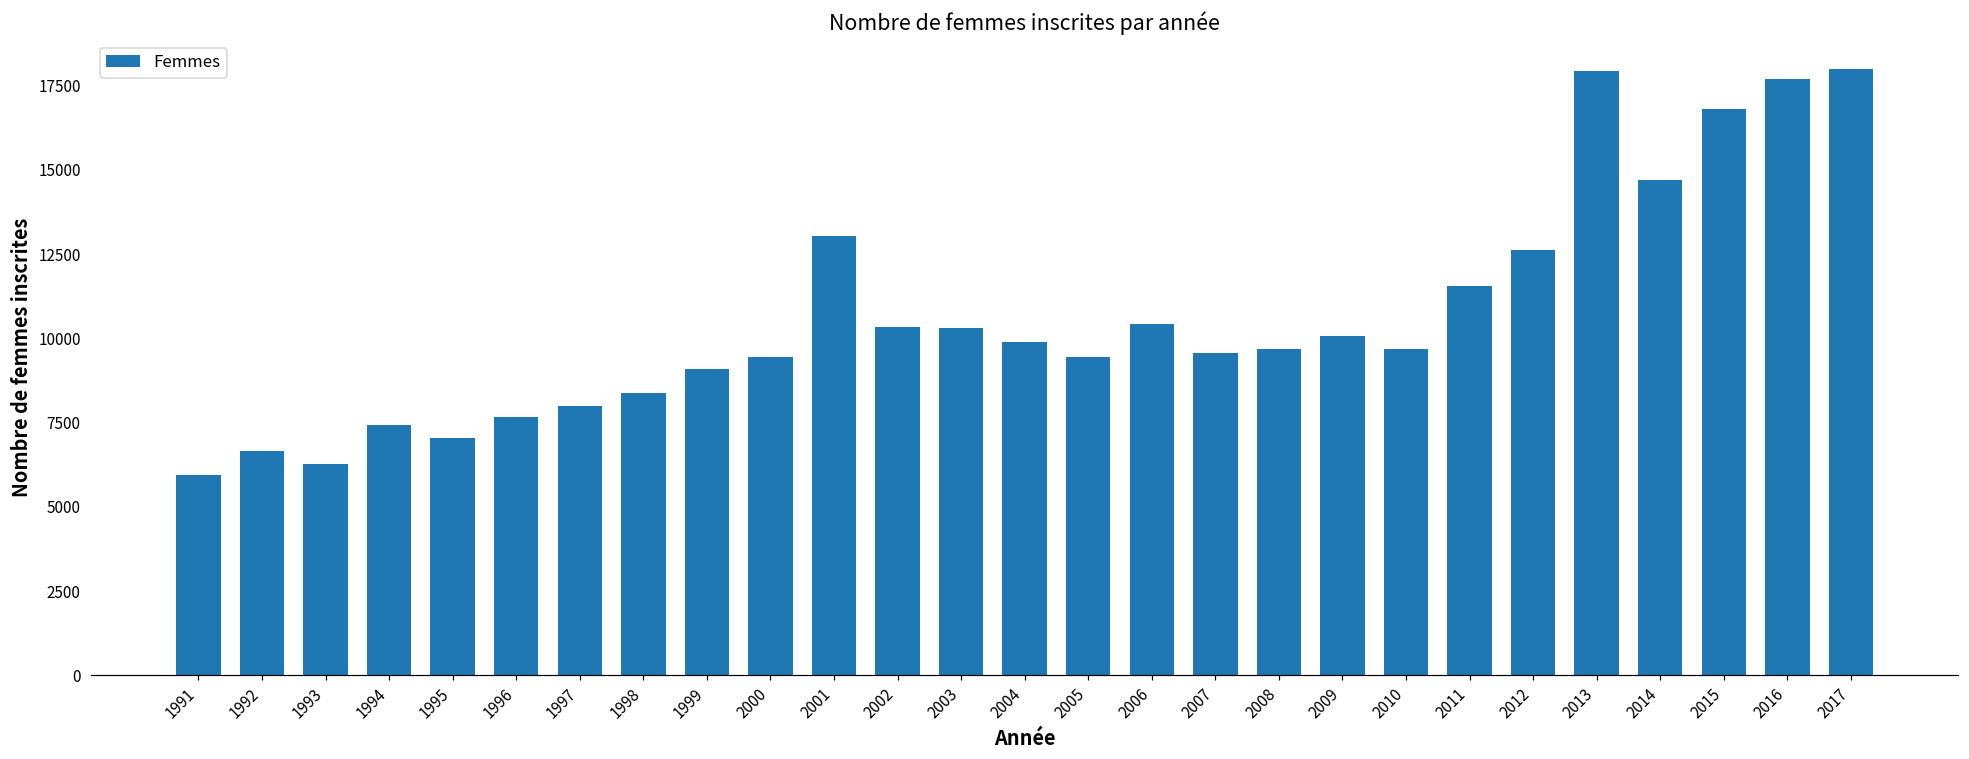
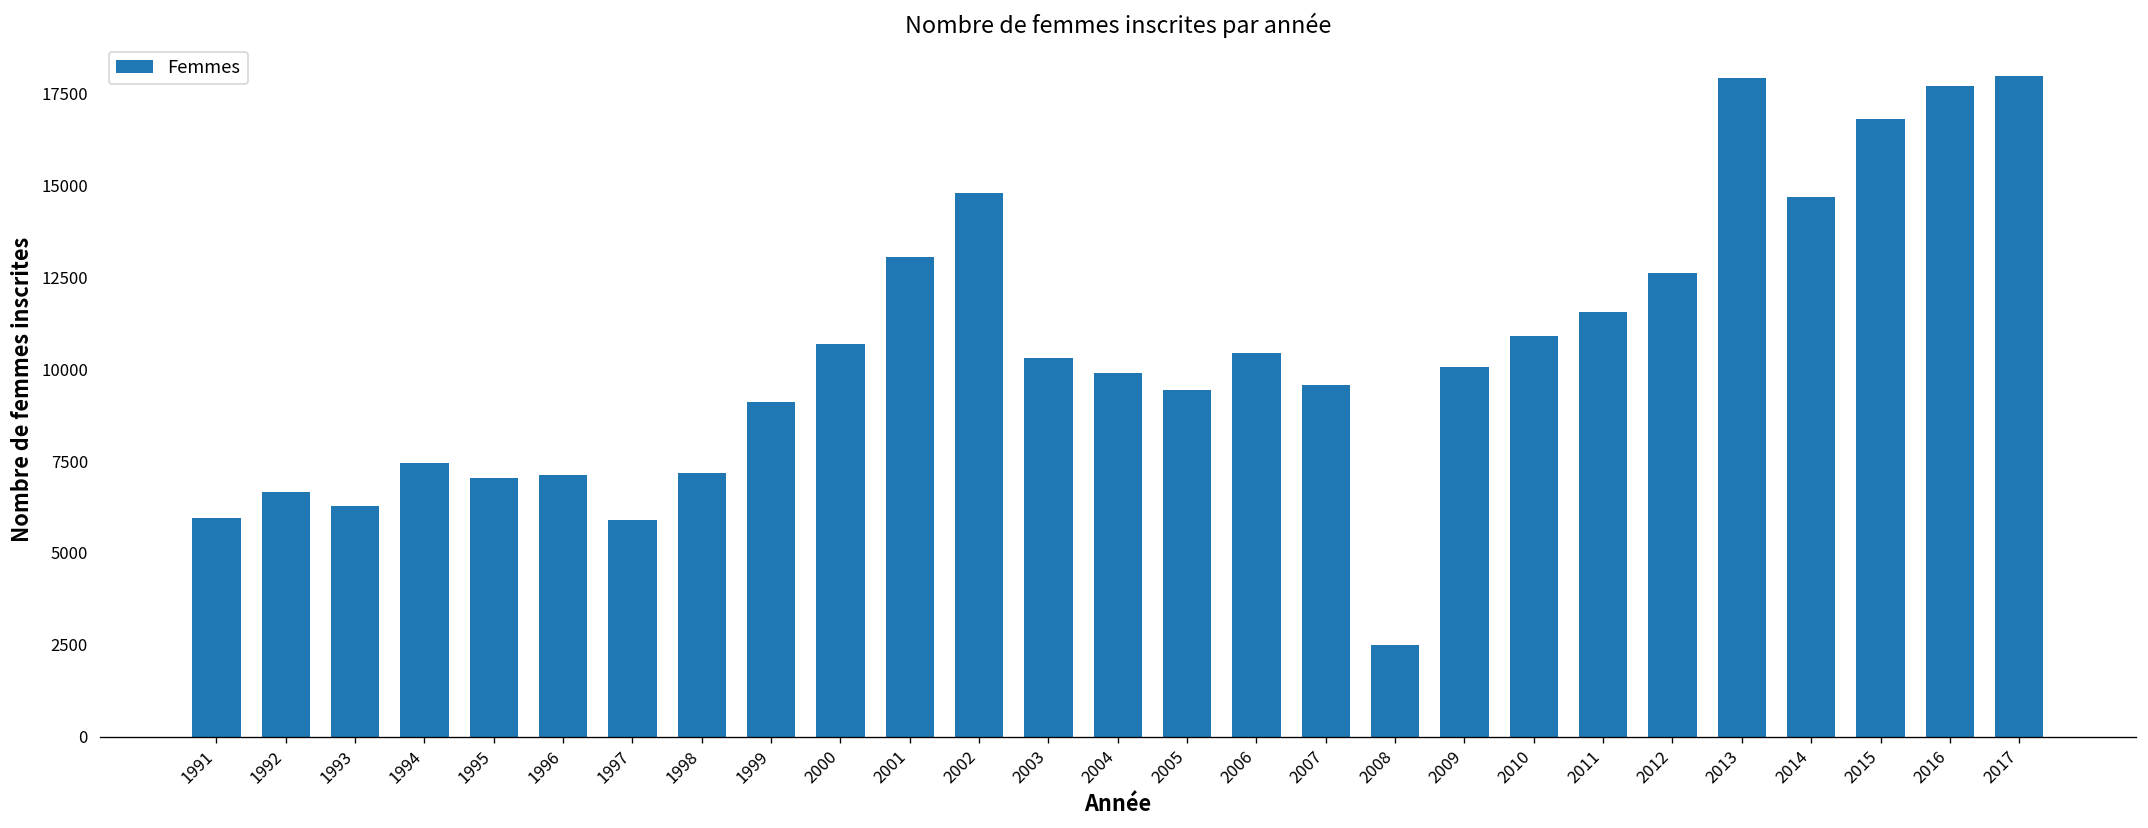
1996: 7700 -> 7100
1997: 8000 -> 5900
1998: 8400 -> 7200
2000: 9500 -> 10700
2002: 10400 -> 14800
2008: 9700 -> 2500
2010: 9700 -> 10900
